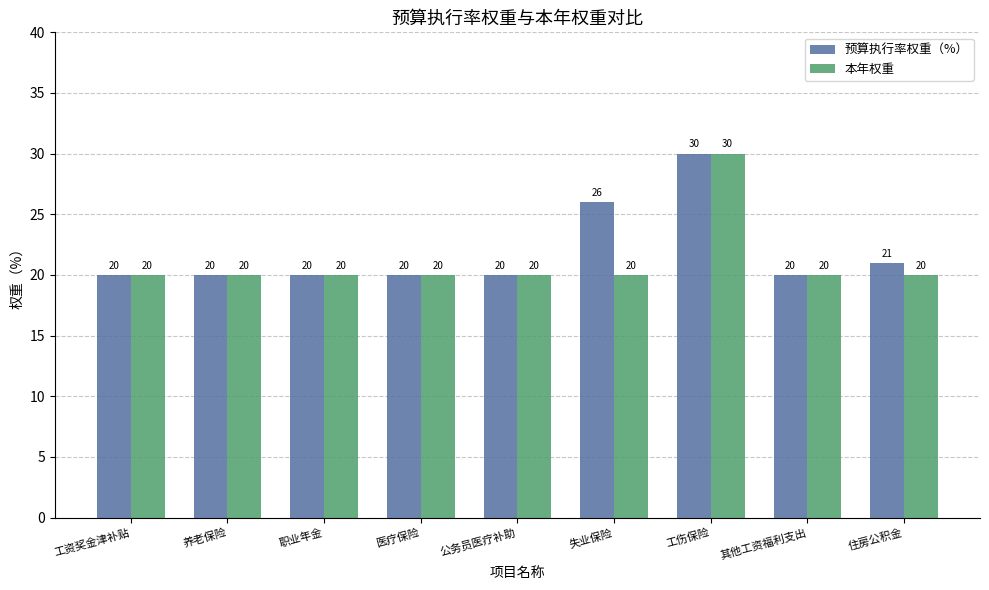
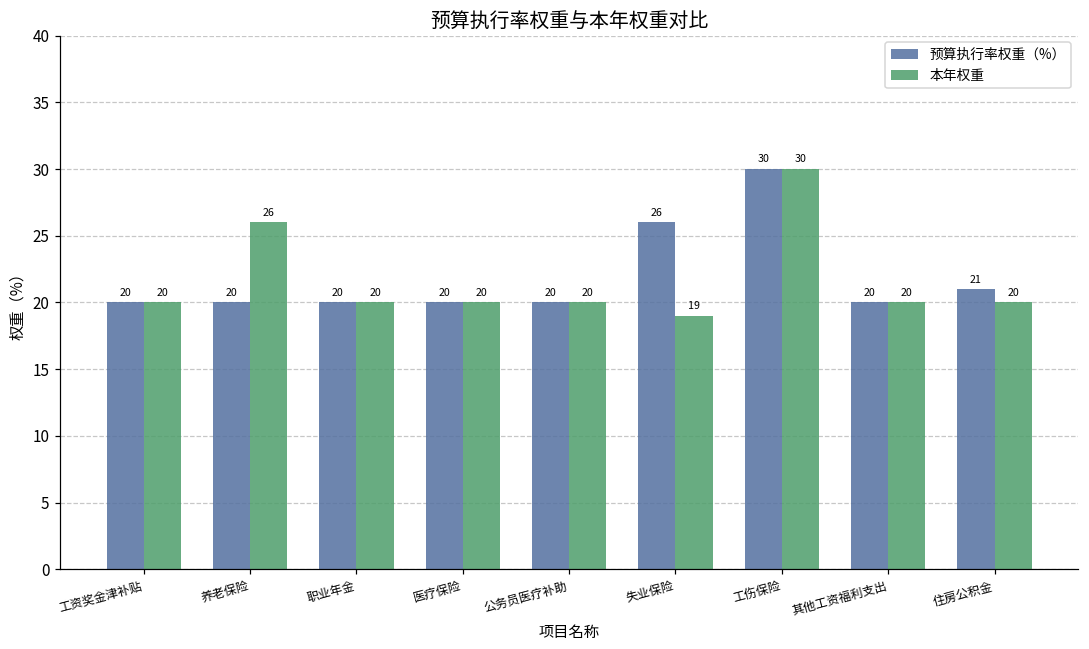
本年权重, 养老保险: 20 -> 26
本年权重, 失业保险: 20 -> 19
